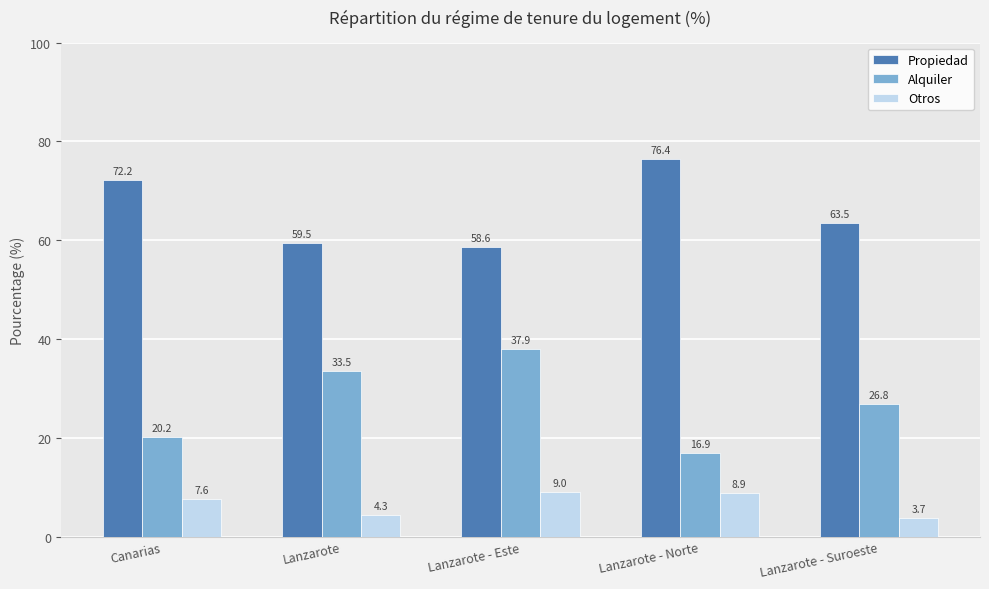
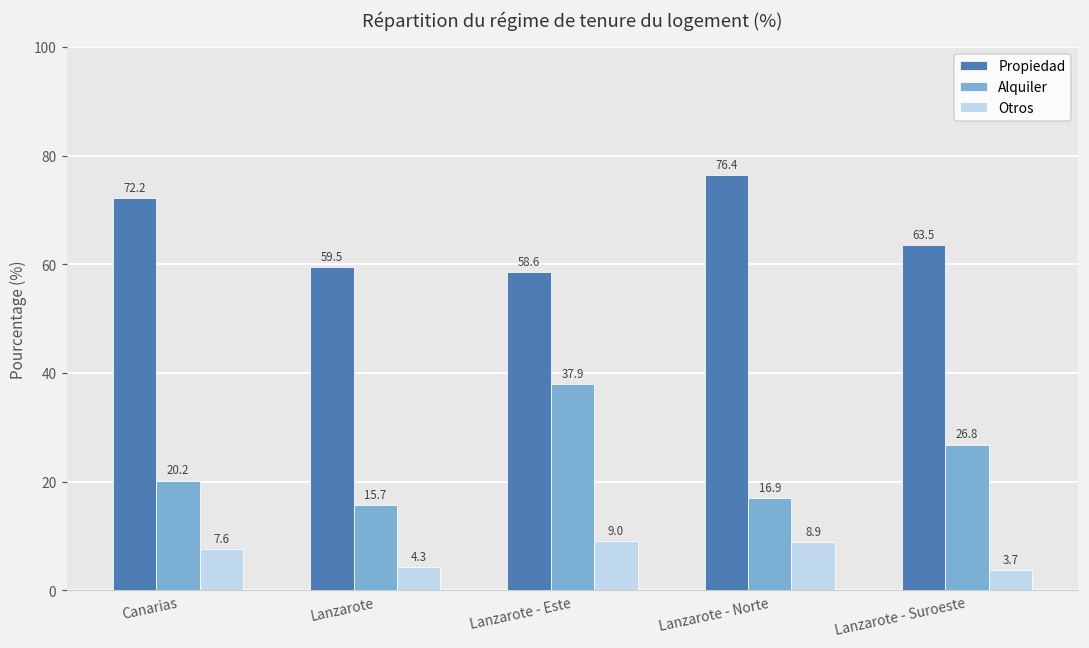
Alquiler, Lanzarote: 33.5 -> 15.7
